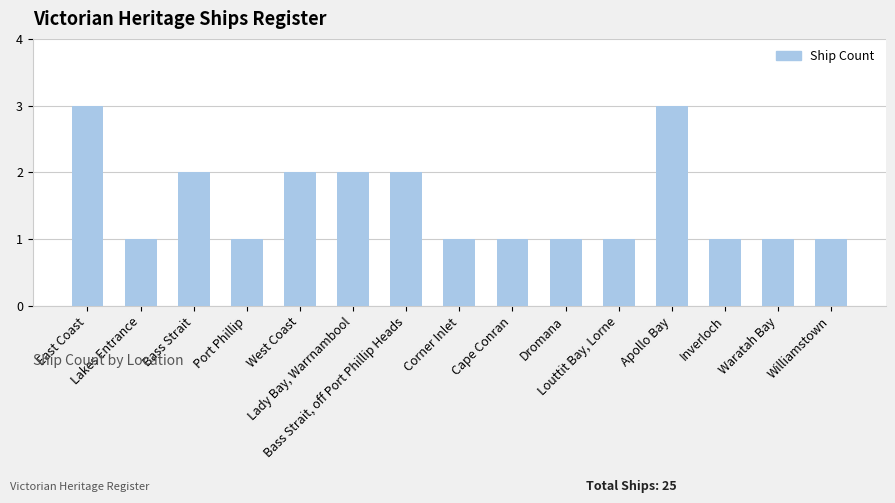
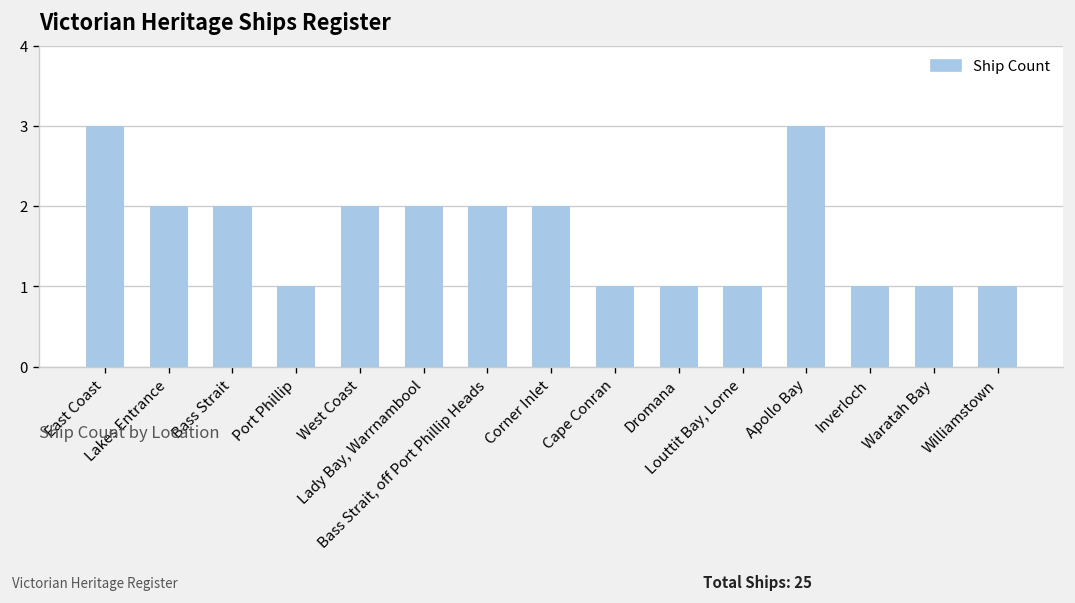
Lakes Entrance: 1 -> 2
Corner Inlet: 1 -> 2
